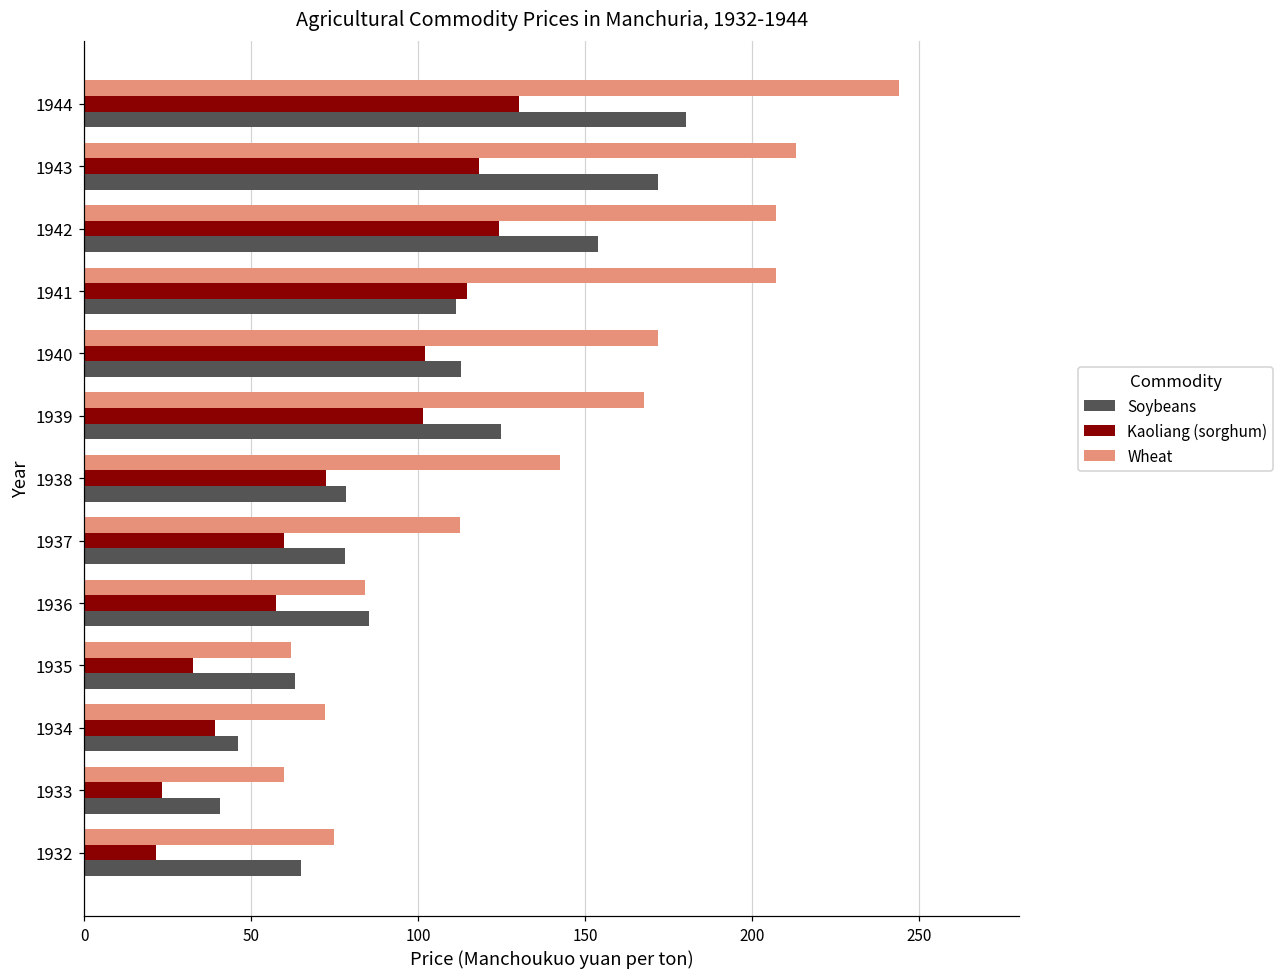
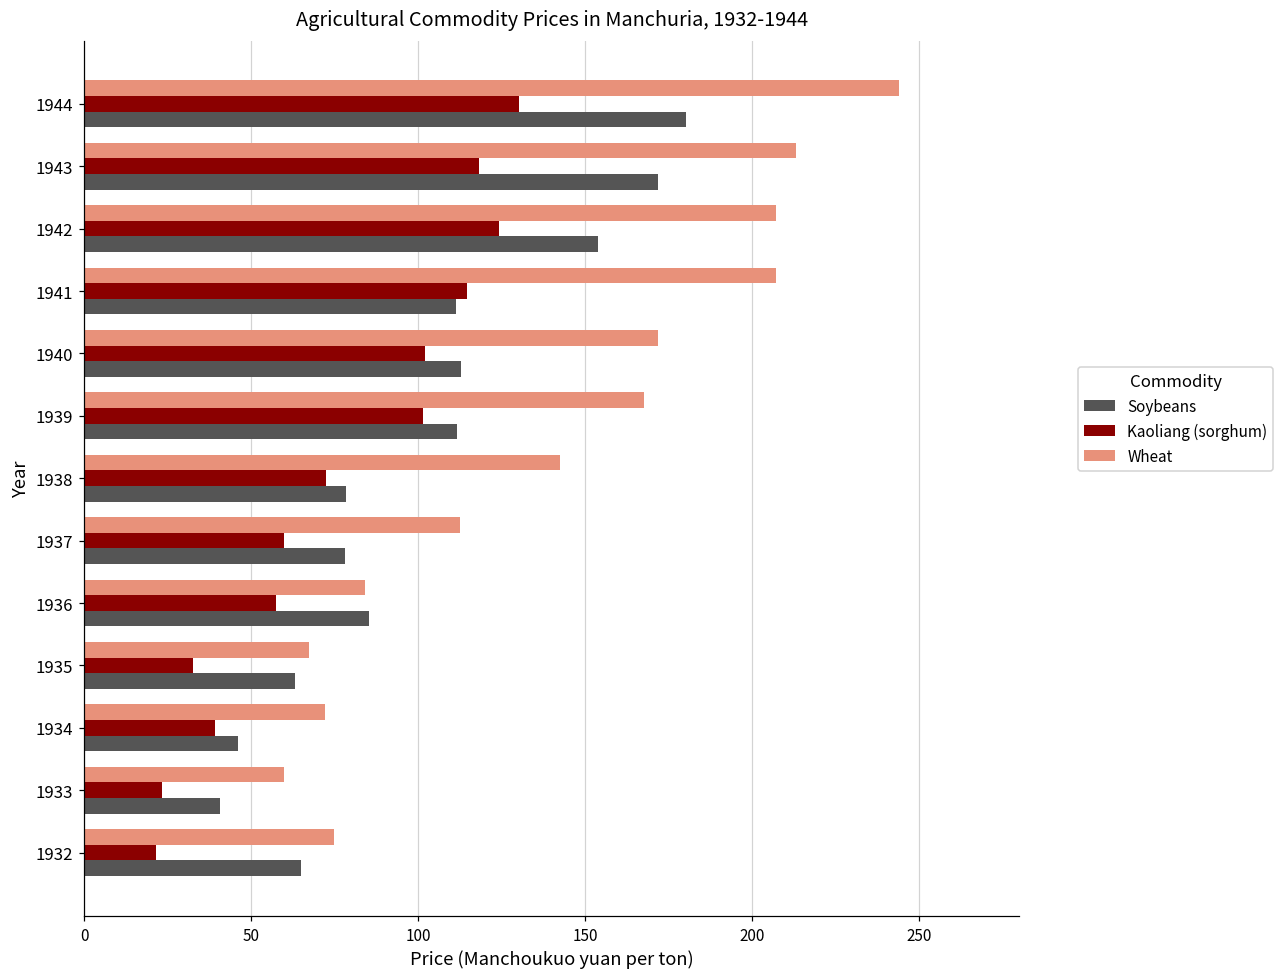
Soybeans, 1939: 125 -> 112
Wheat, 1935: 62 -> 67
